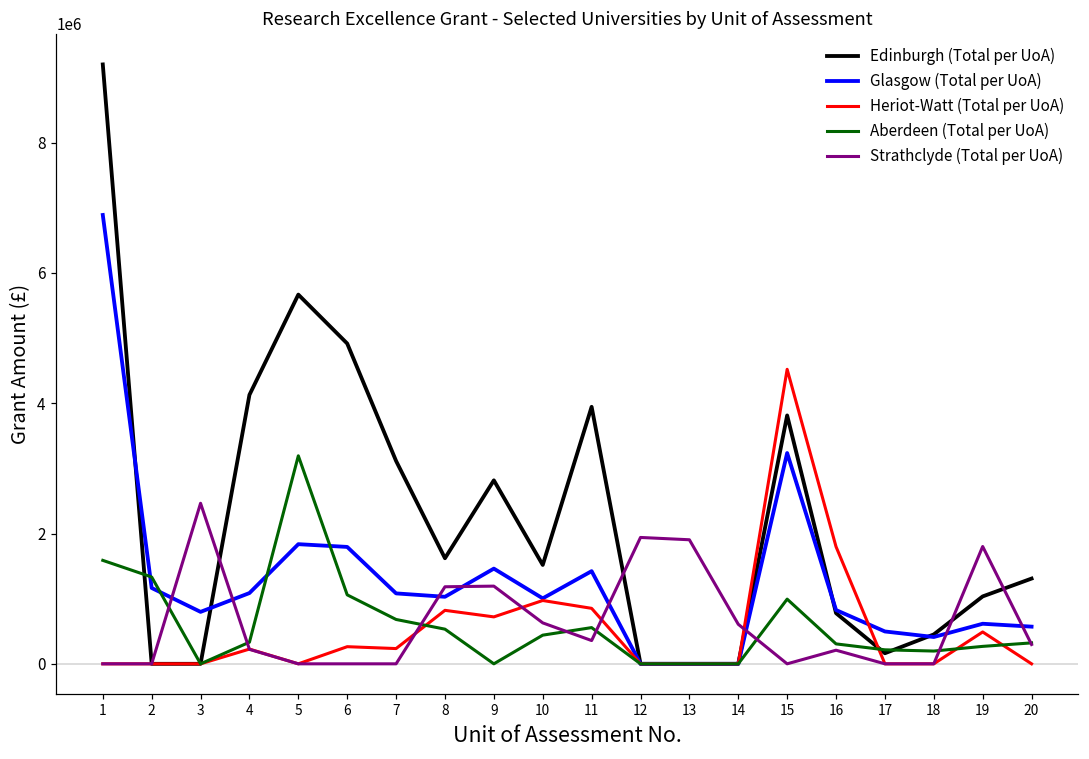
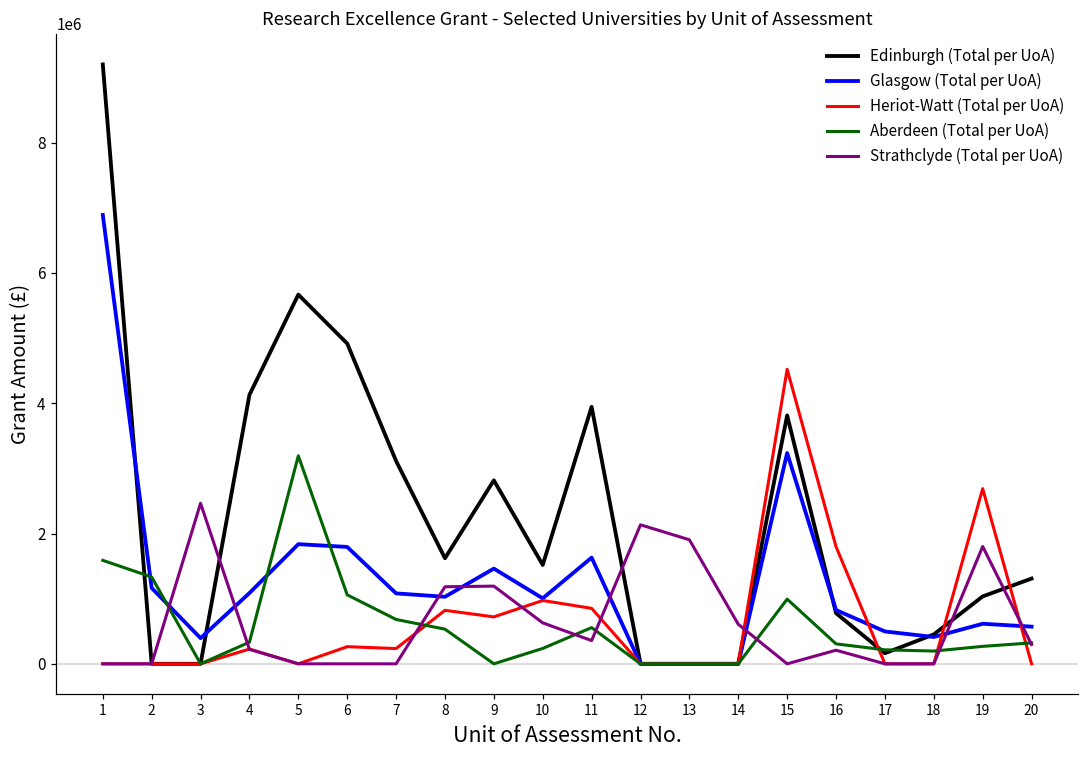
Glasgow (Total per UoA), 3: 800000 -> 400000
Aberdeen (Total per UoA), 10: 400000 -> 200000
Glasgow (Total per UoA), 11: 1400000 -> 1600000
Strathclyde (Total per UoA), 12: 1900000 -> 2100000
Heriot-Watt (Total per UoA), 19: 500000 -> 2700000
